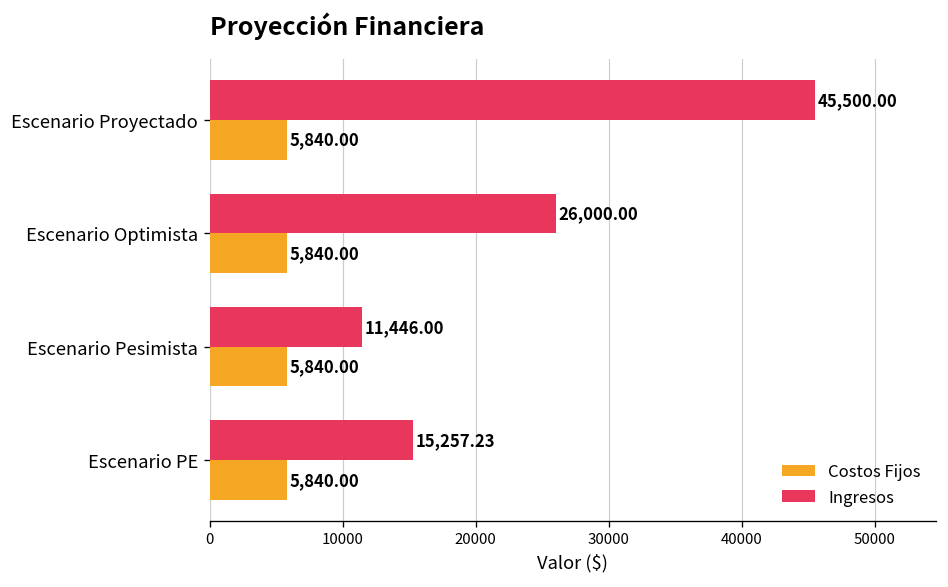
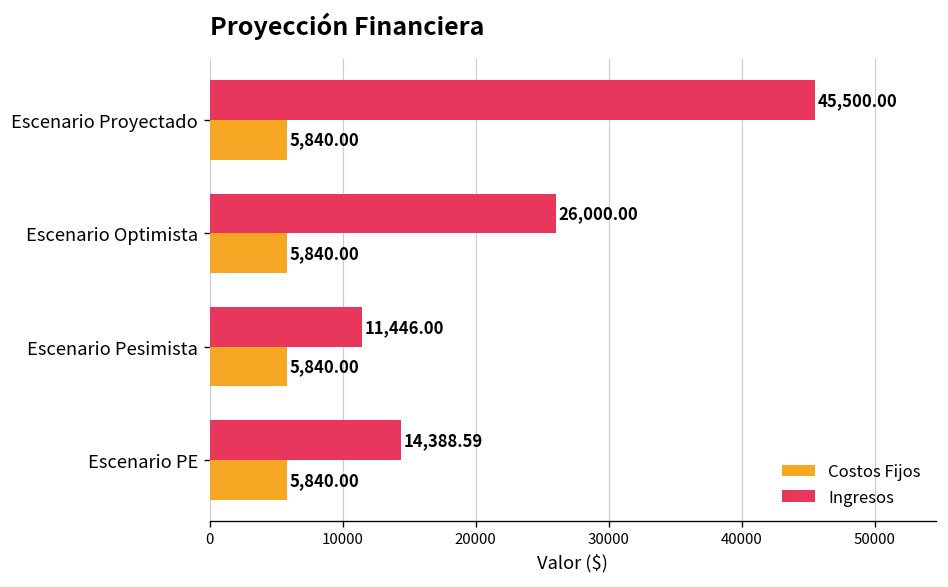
Ingresos, Escenario PE: 15,257.23 -> 14,388.59
